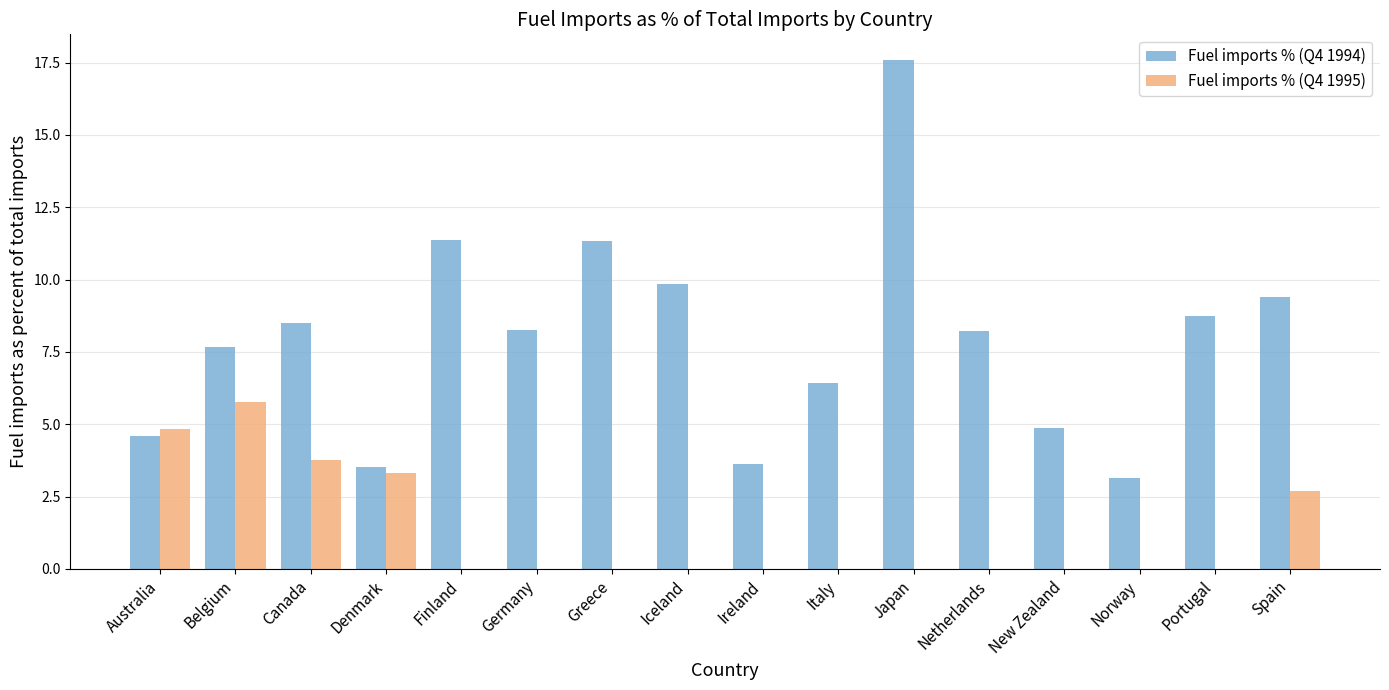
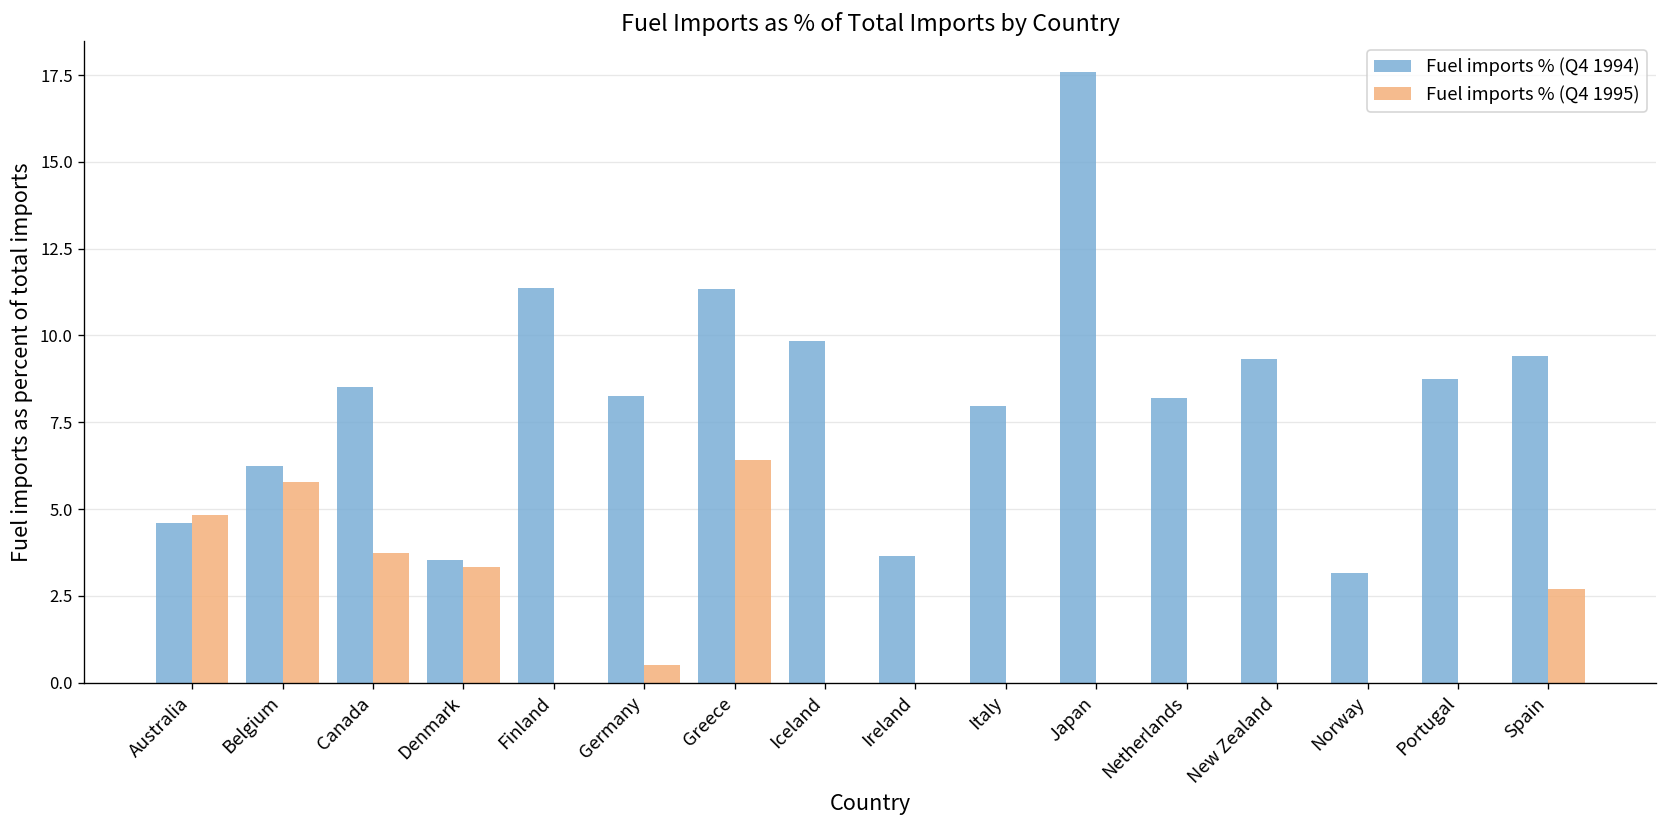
Fuel imports % (Q4 1994), Belgium: 7.7 -> 6.2
Fuel imports % (Q4 1995), Germany: 0.0 -> 0.5
Fuel imports % (Q4 1995), Greece: 0.0 -> 6.4
Fuel imports % (Q4 1994), Italy: 6.4 -> 8.0
Fuel imports % (Q4 1994), New Zealand: 4.9 -> 9.3
